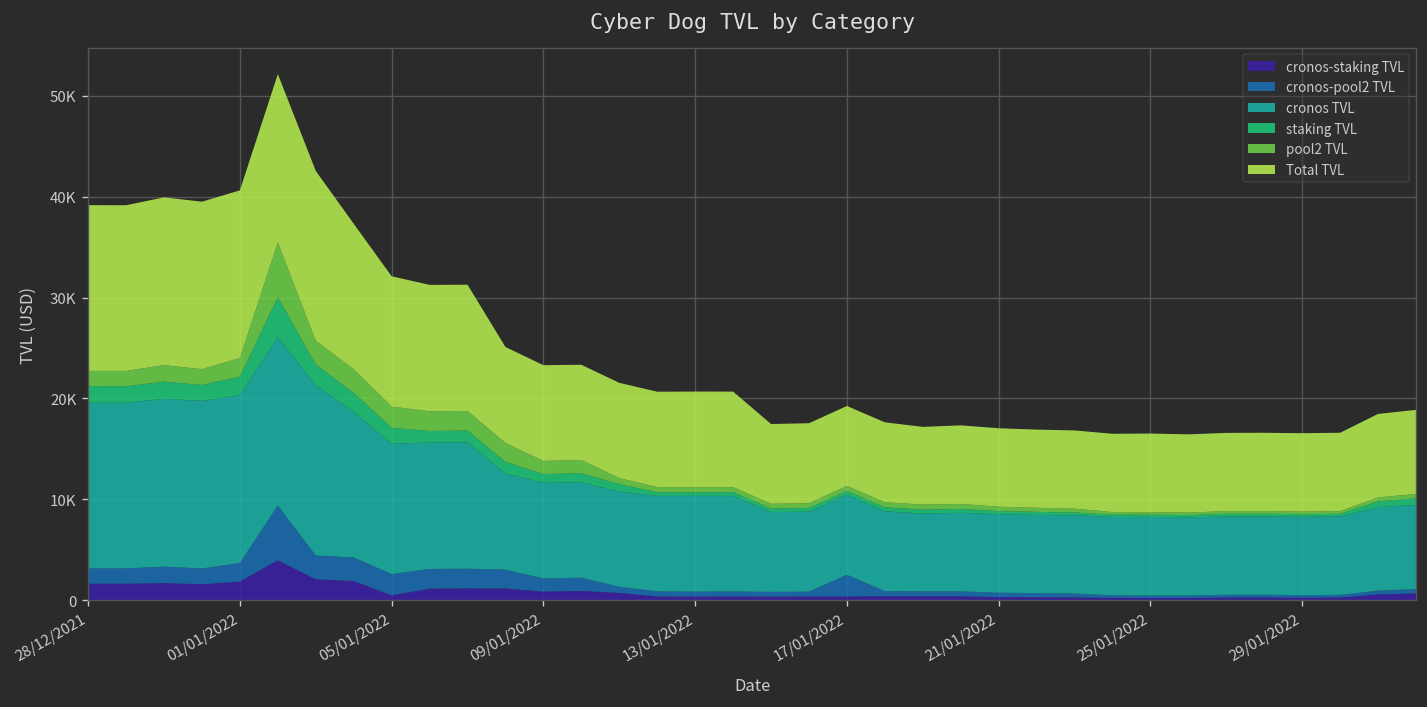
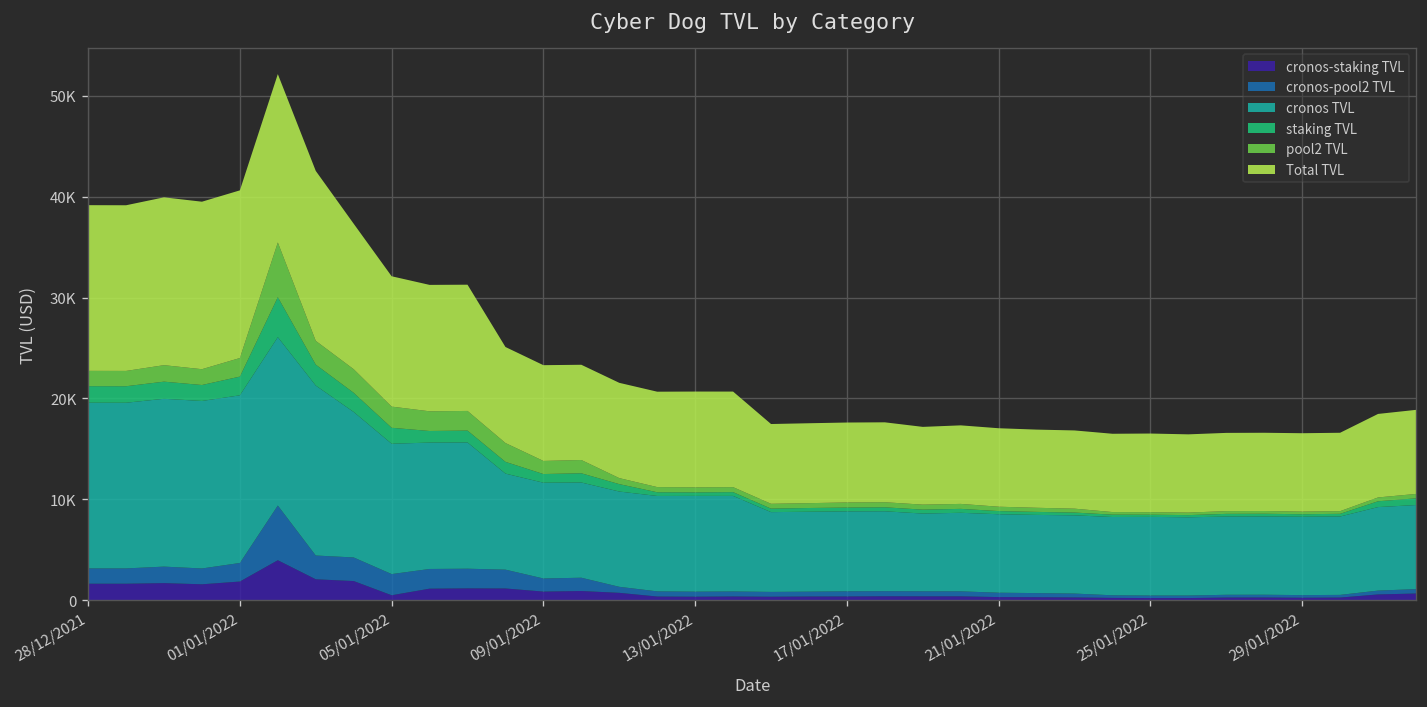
cronos-pool2 TVL, 17/01/2022: 2000 -> 1000
